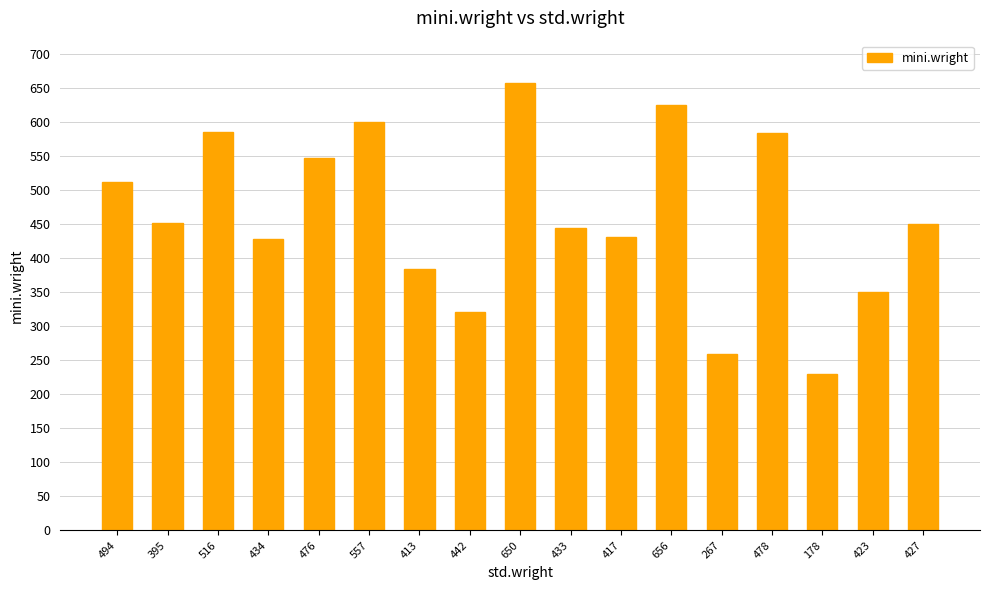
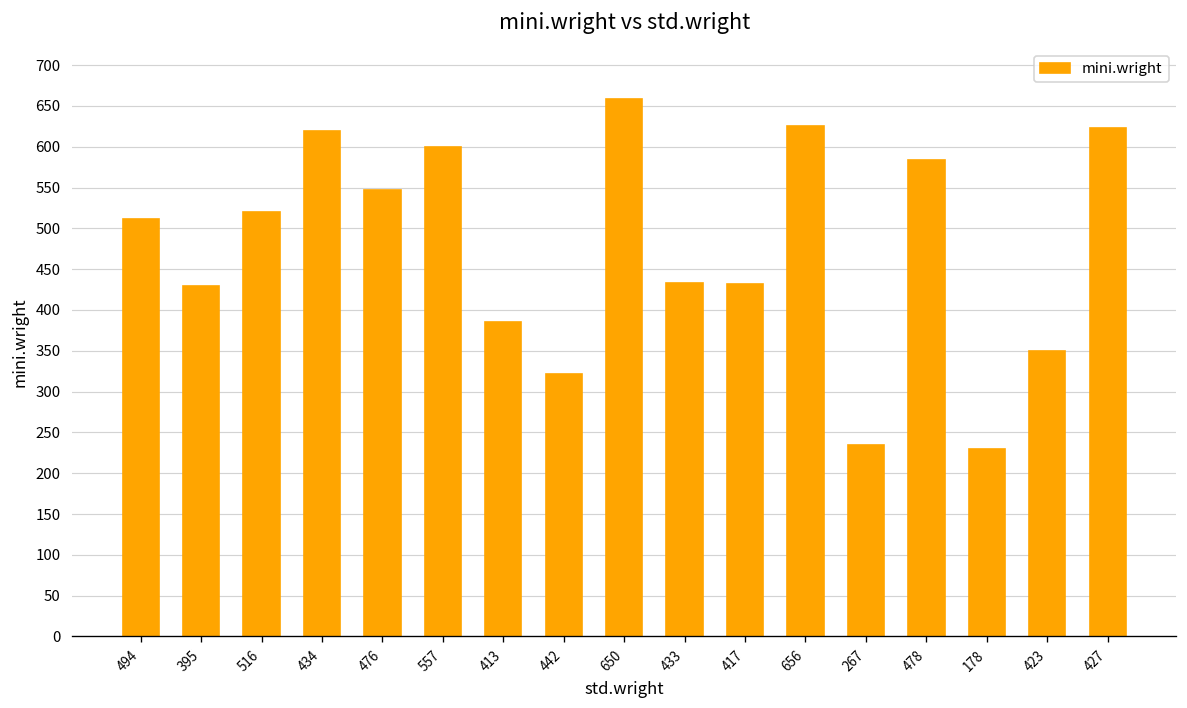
395: 450 -> 430
516: 590 -> 520
434: 430 -> 620
433: 450 -> 430
267: 260 -> 230
427: 450 -> 620
